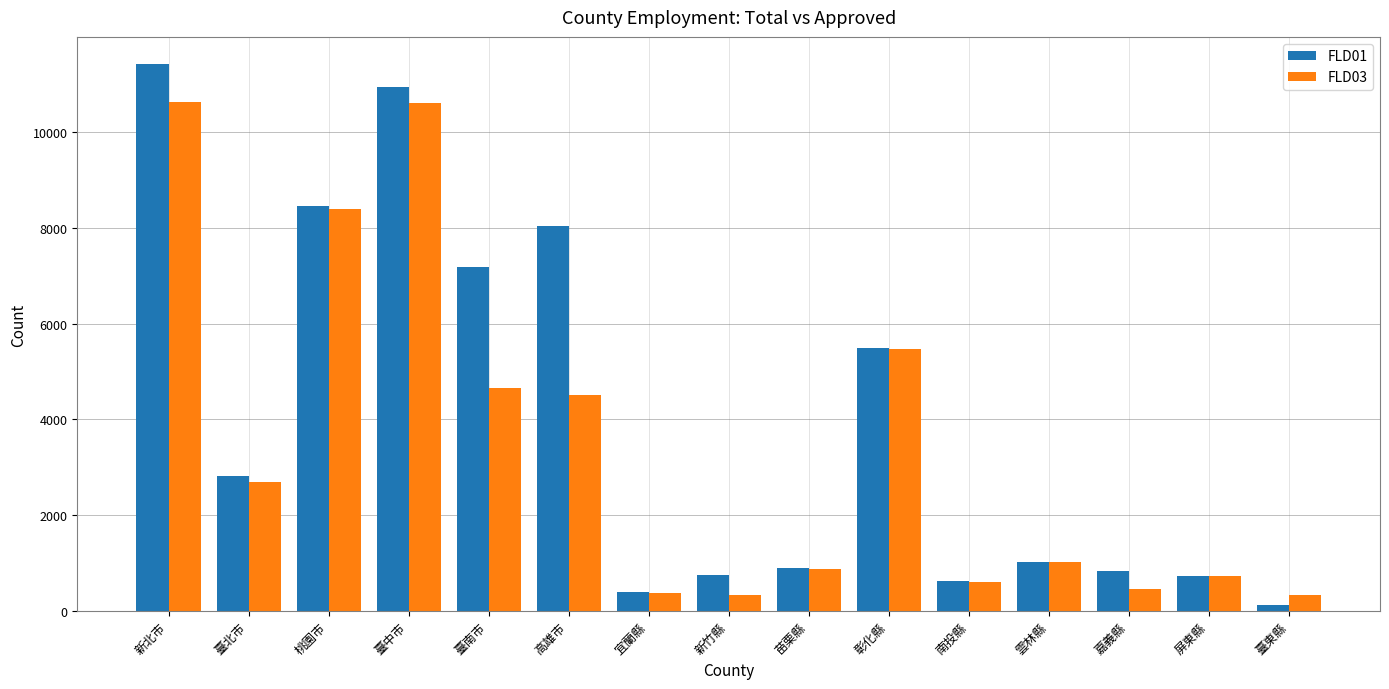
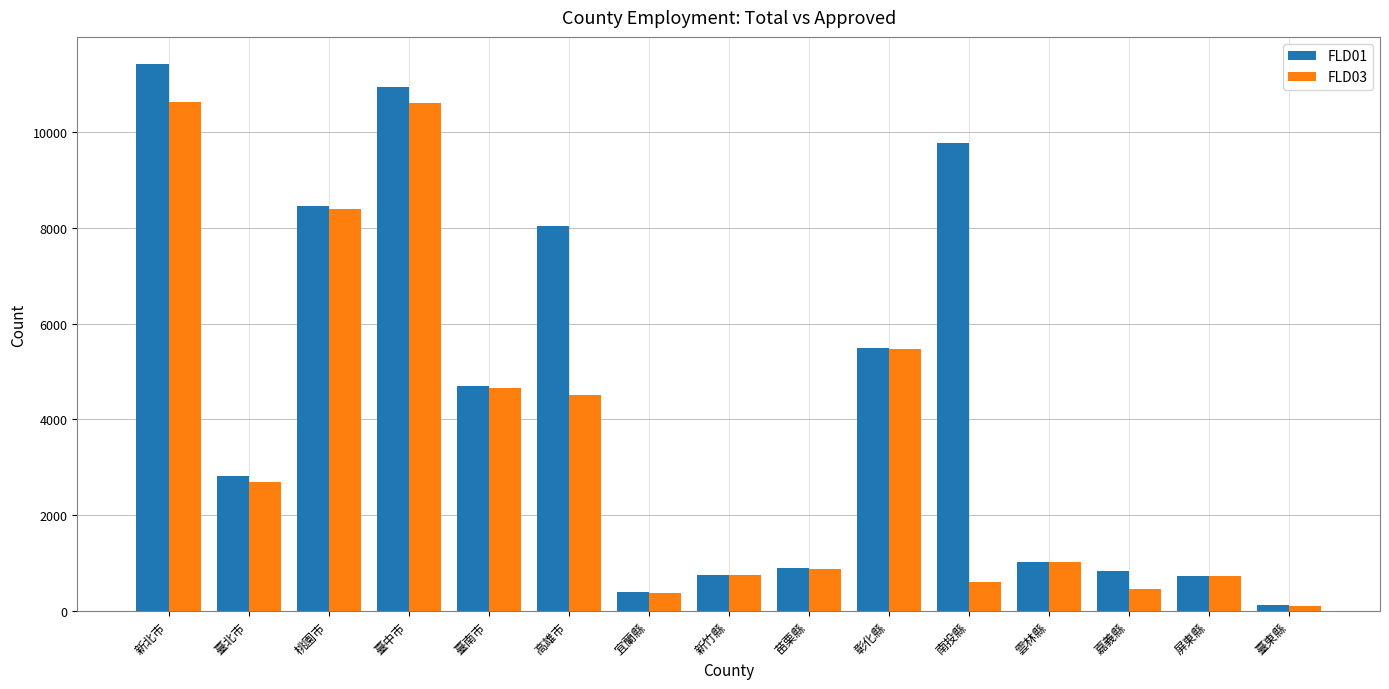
FLD01, 臺南市: 7200 -> 4700
FLD03, 新竹縣: 300 -> 800
FLD01, 南投縣: 600 -> 9800
FLD03, 臺東縣: 300 -> 100
